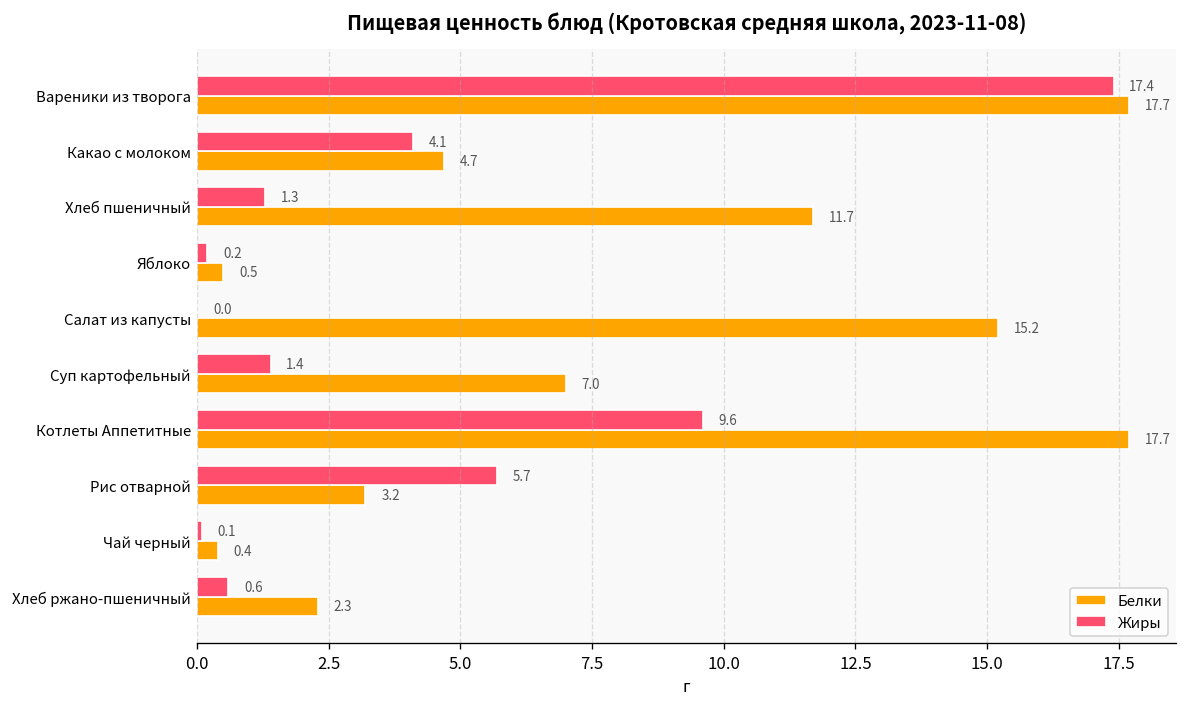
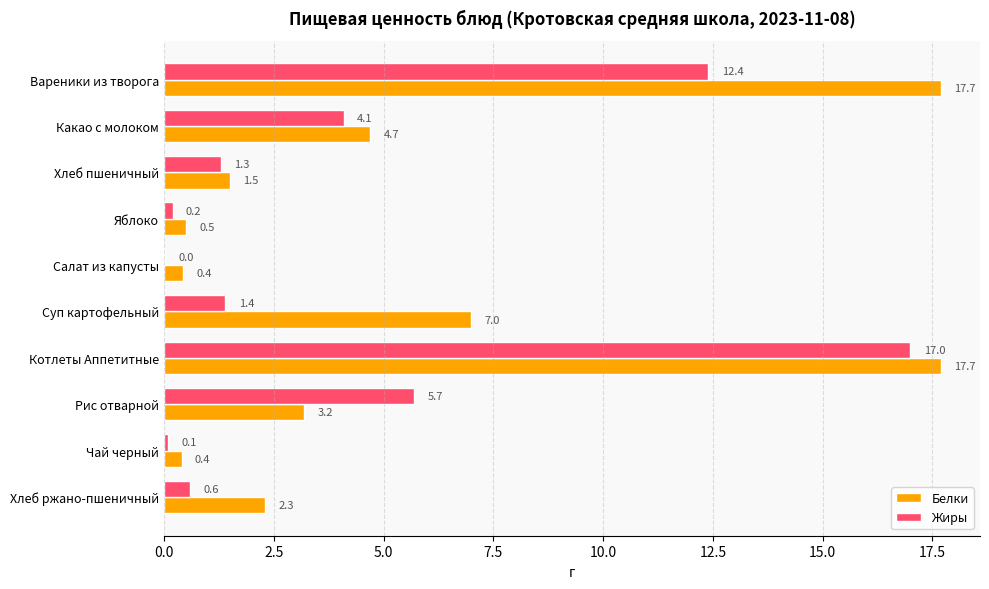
Жиры, Вареники из творога: 17.4 -> 12.4
Белки, Хлеб пшеничный: 11.7 -> 1.5
Белки, Салат из капусты: 15.2 -> 0.4
Жиры, Котлеты Аппетитные: 9.6 -> 17.0
